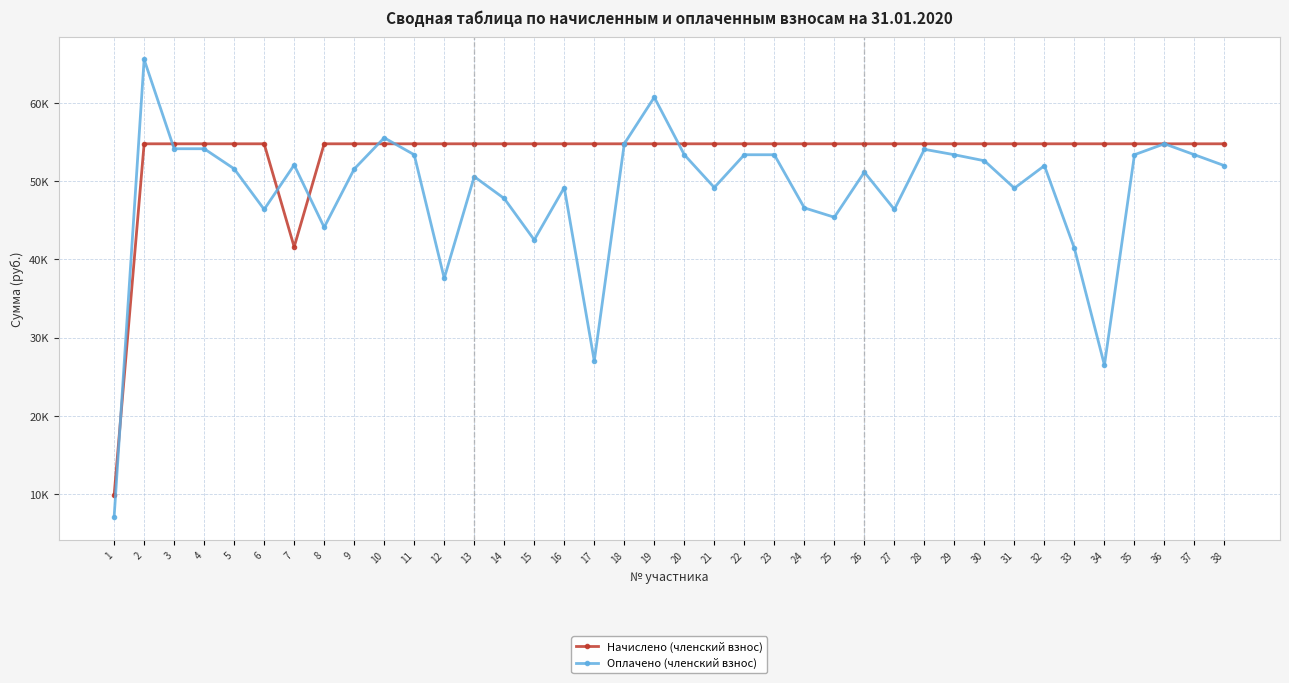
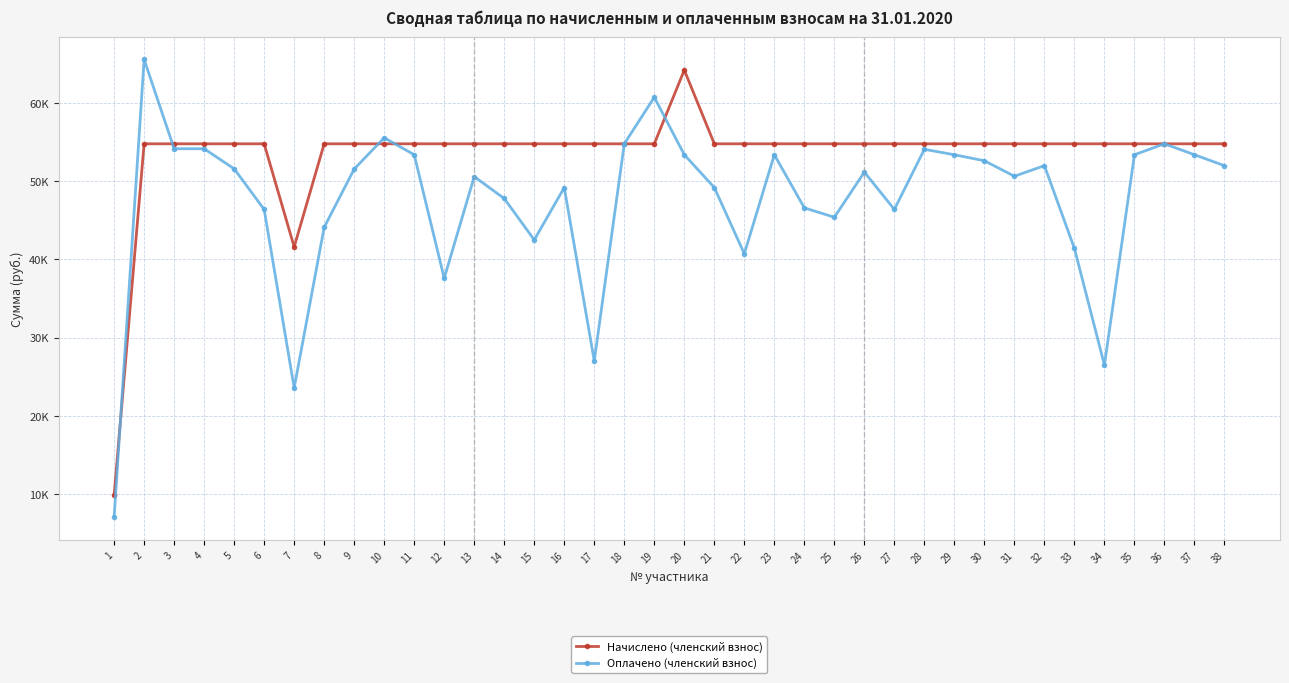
Оплачено (членский взнос), 7: 52000 -> 24000
Начислено (членский взнос), 20: 55000 -> 64000
Оплачено (членский взнос), 22: 53000 -> 41000
Оплачено (членский взнос), 31: 49000 -> 51000
